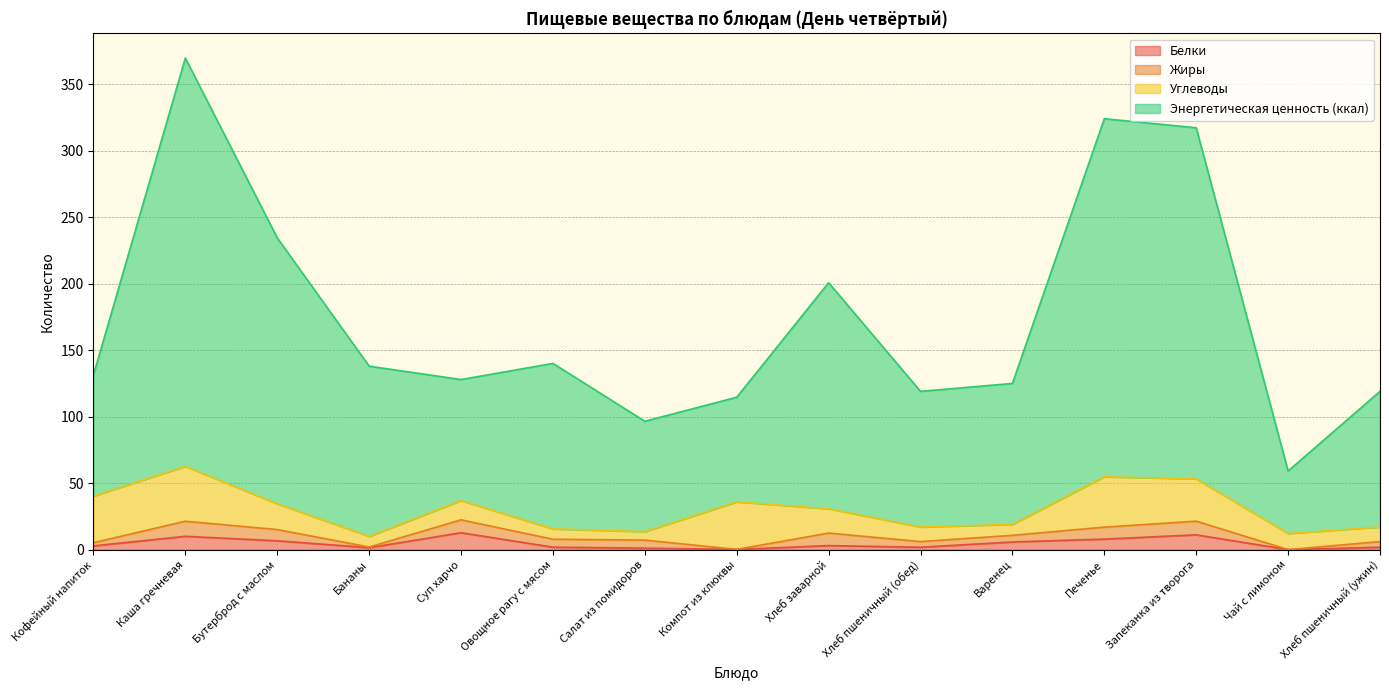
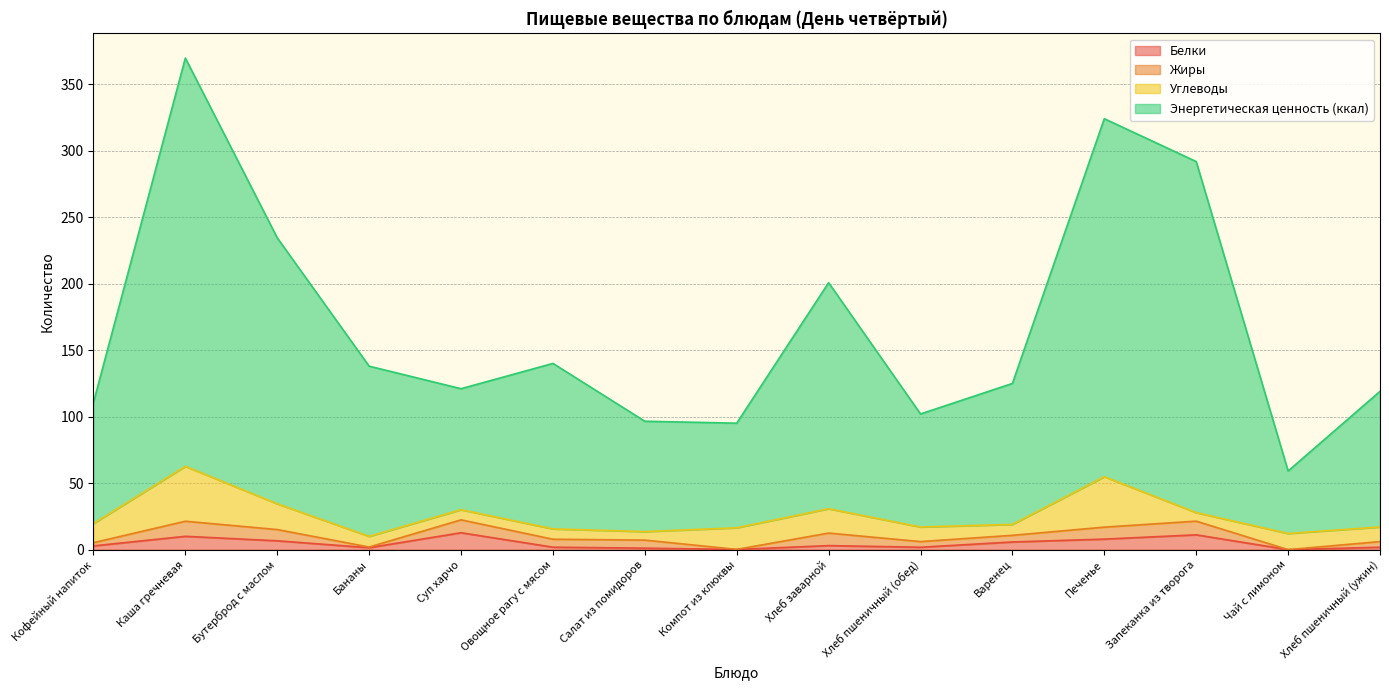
Углеводы, Кофейный напиток: 35 -> 14
Углеводы, Суп харчо: 15 -> 8
Углеводы, Компот из клюквы: 36 -> 16
Энергетическая ценность (ккал), Хлеб пшеничный (обед): 102 -> 85
Углеводы, Запеканка из творога: 32 -> 6
